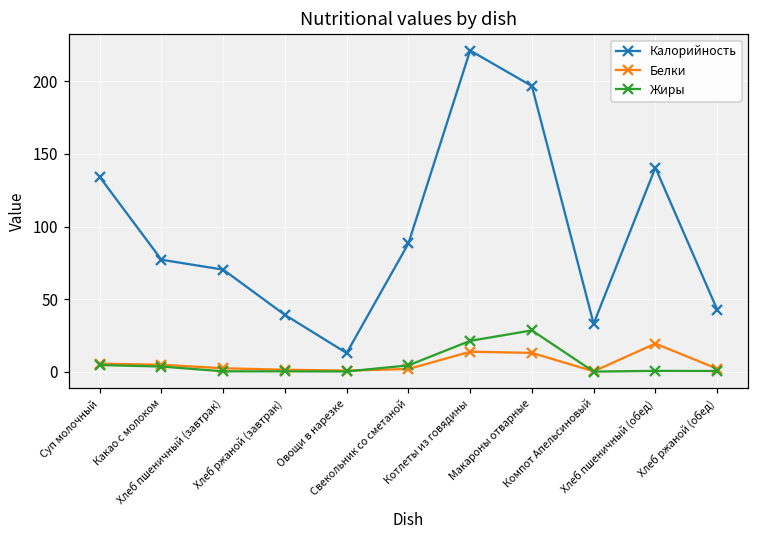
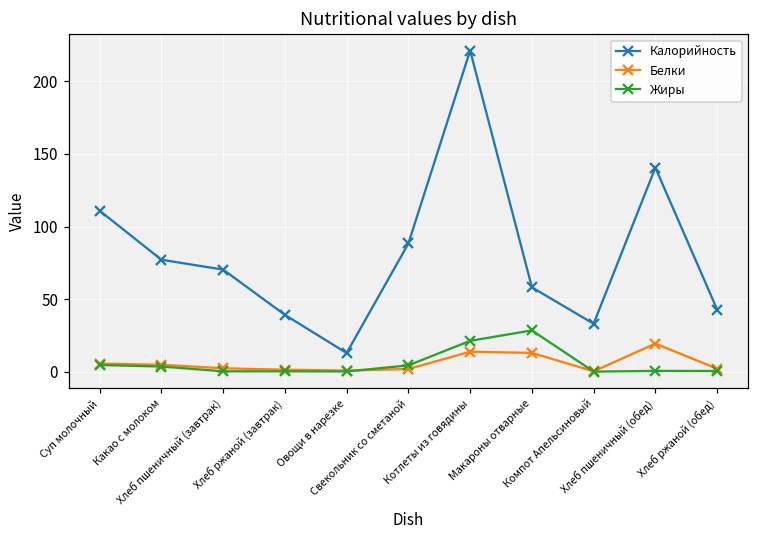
Калорийность, Суп молочный: 134 -> 111
Калорийность, Макароны отварные: 197 -> 58
